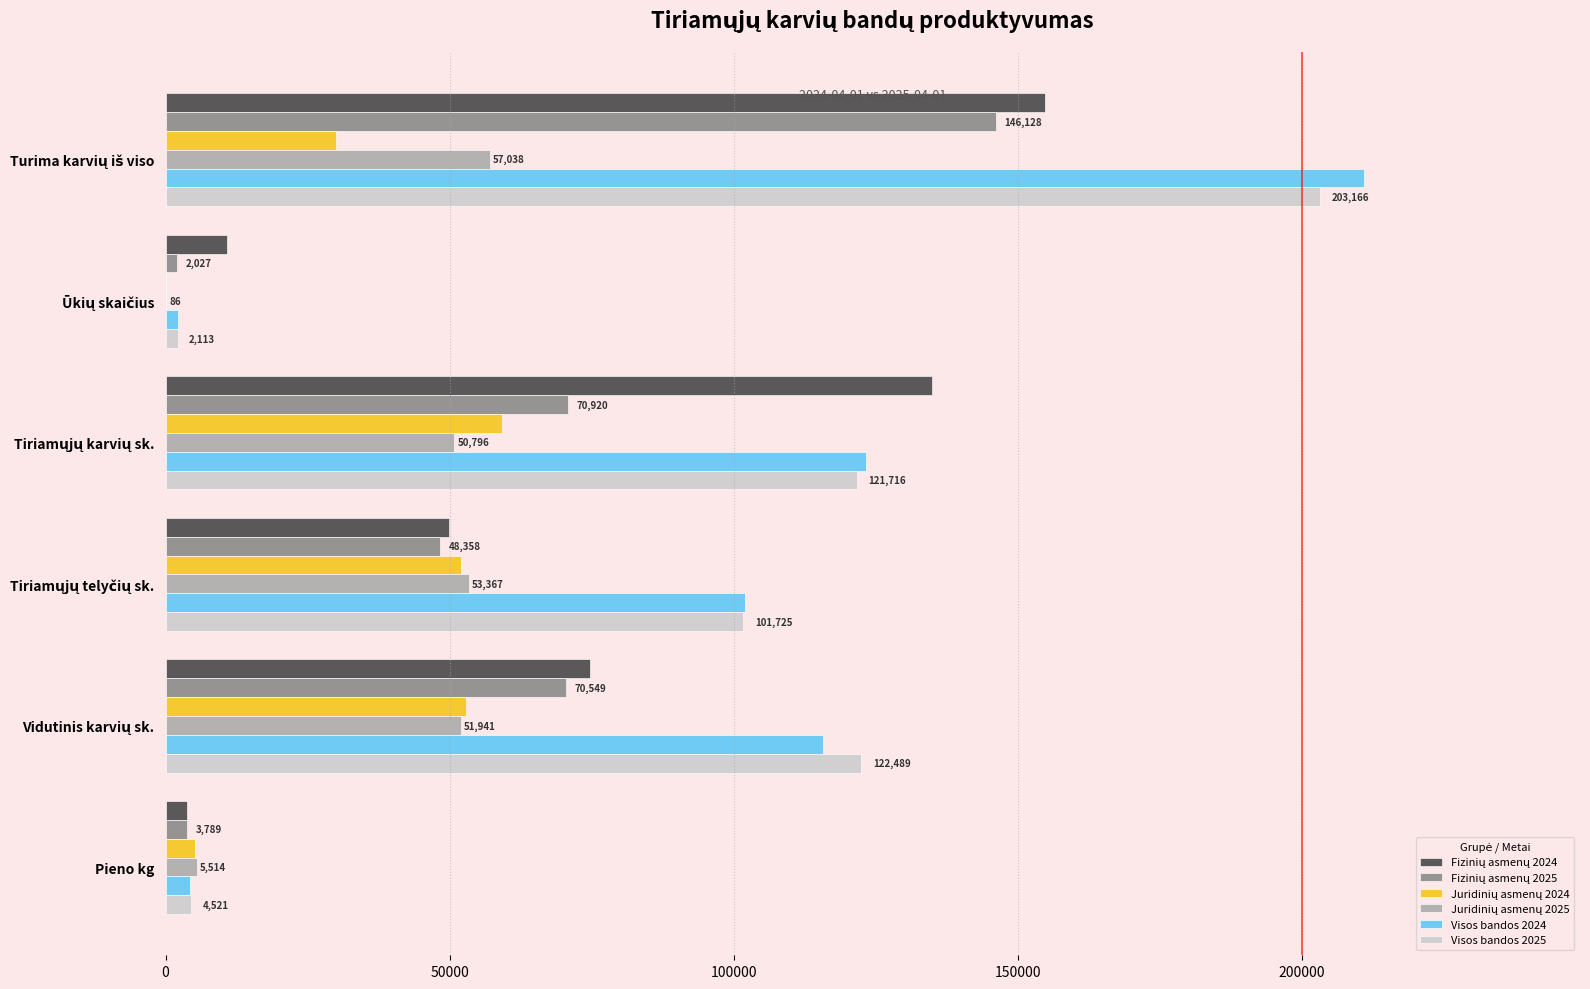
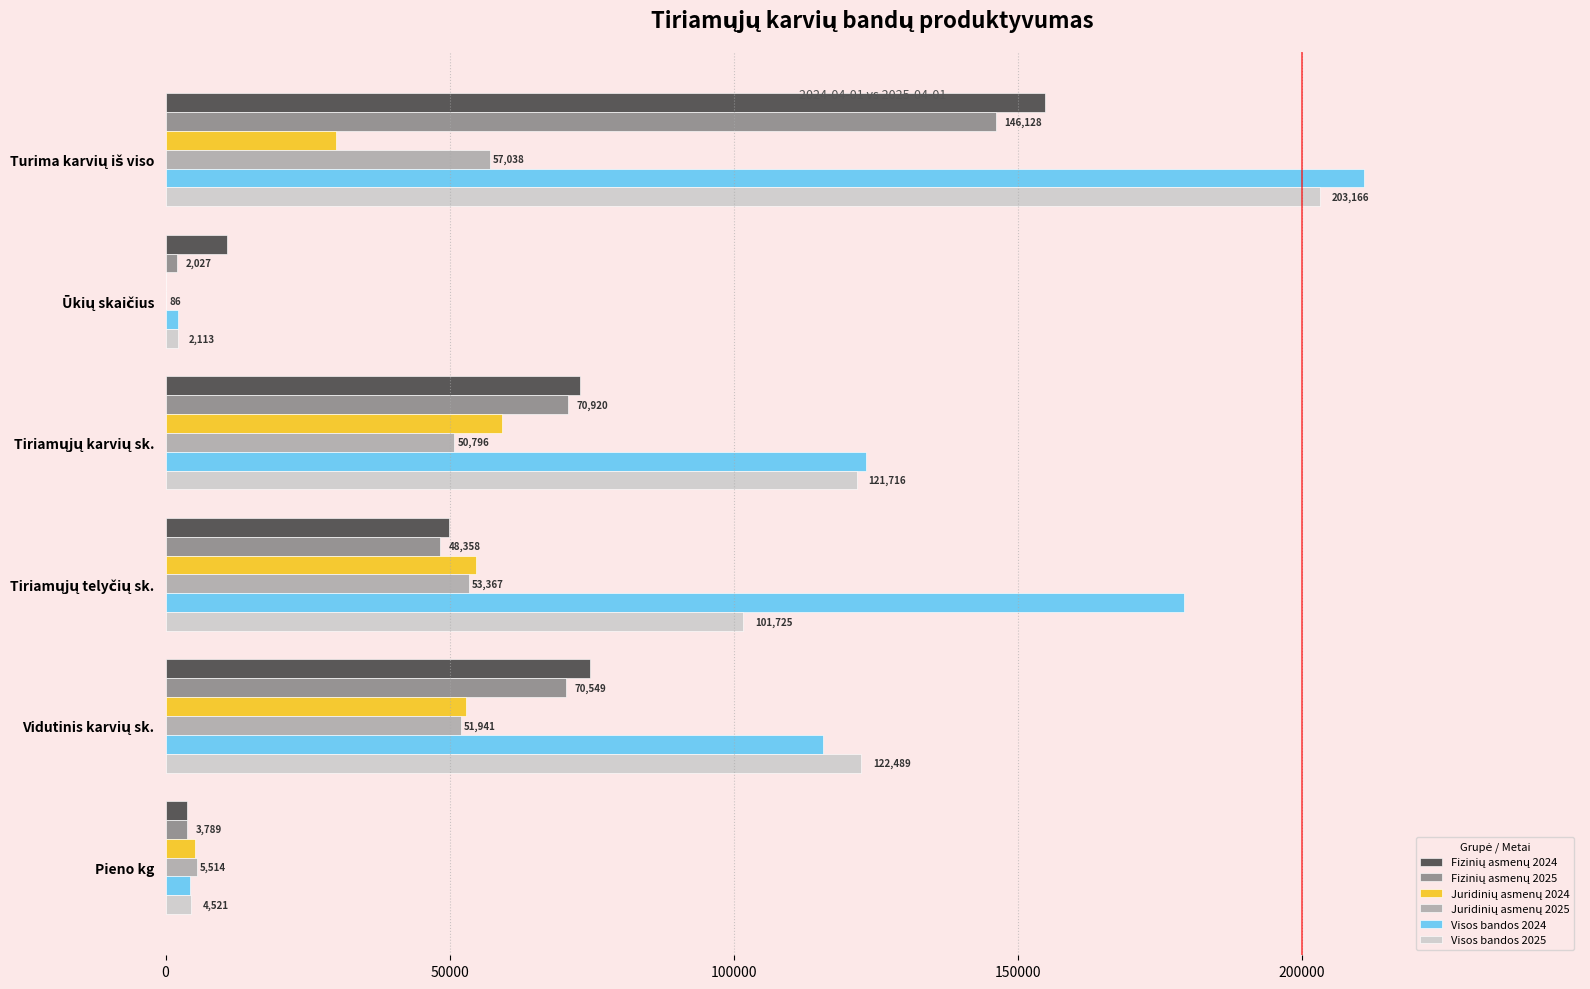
Fizinių asmenų 2024, Tiriamųjų karvių sk.: 135000 -> 73000
Juridinių asmenų 2024, Tiriamųjų telyčių sk.: 52000 -> 55000
Visos bandos 2024, Tiriamųjų telyčių sk.: 102000 -> 179000
